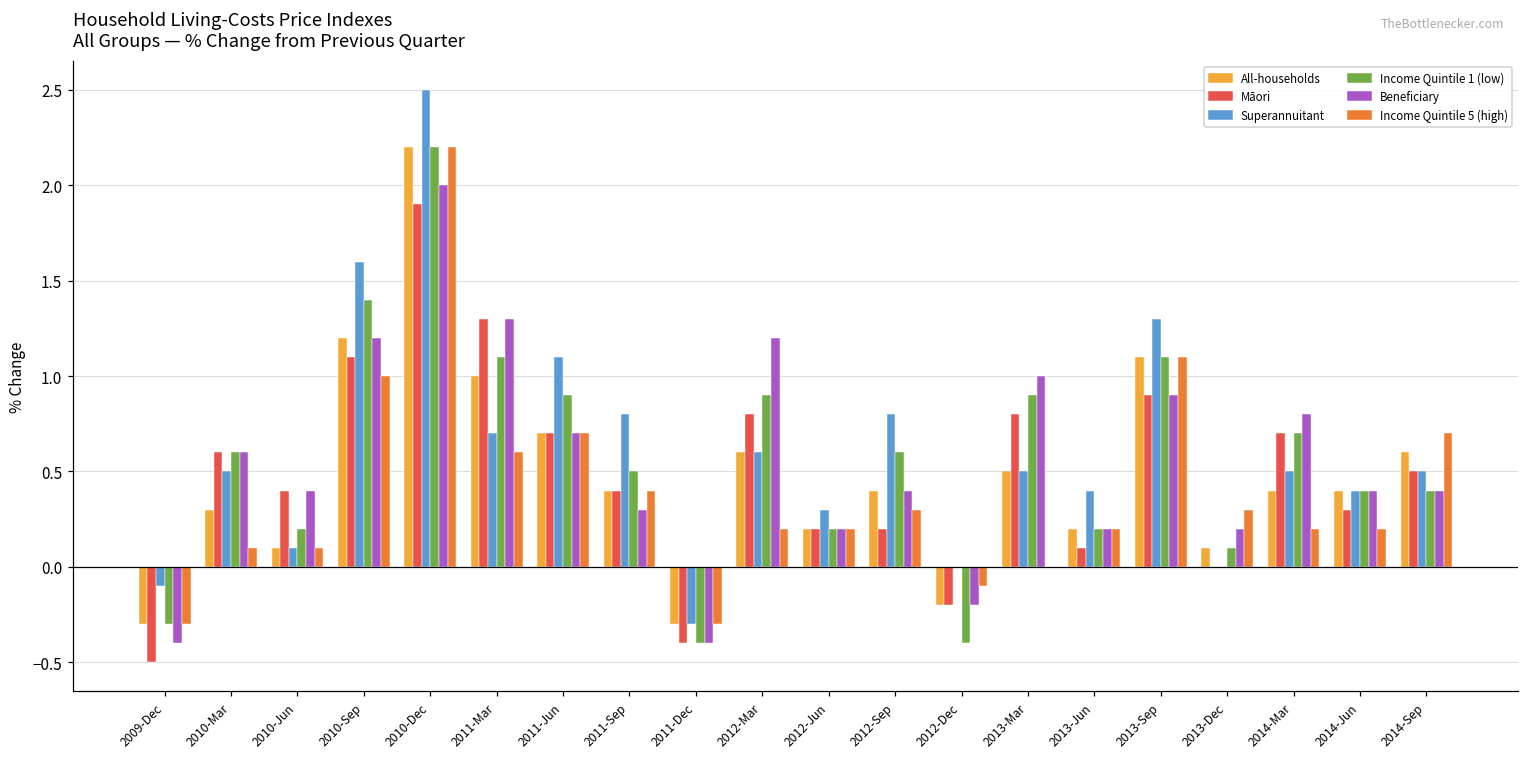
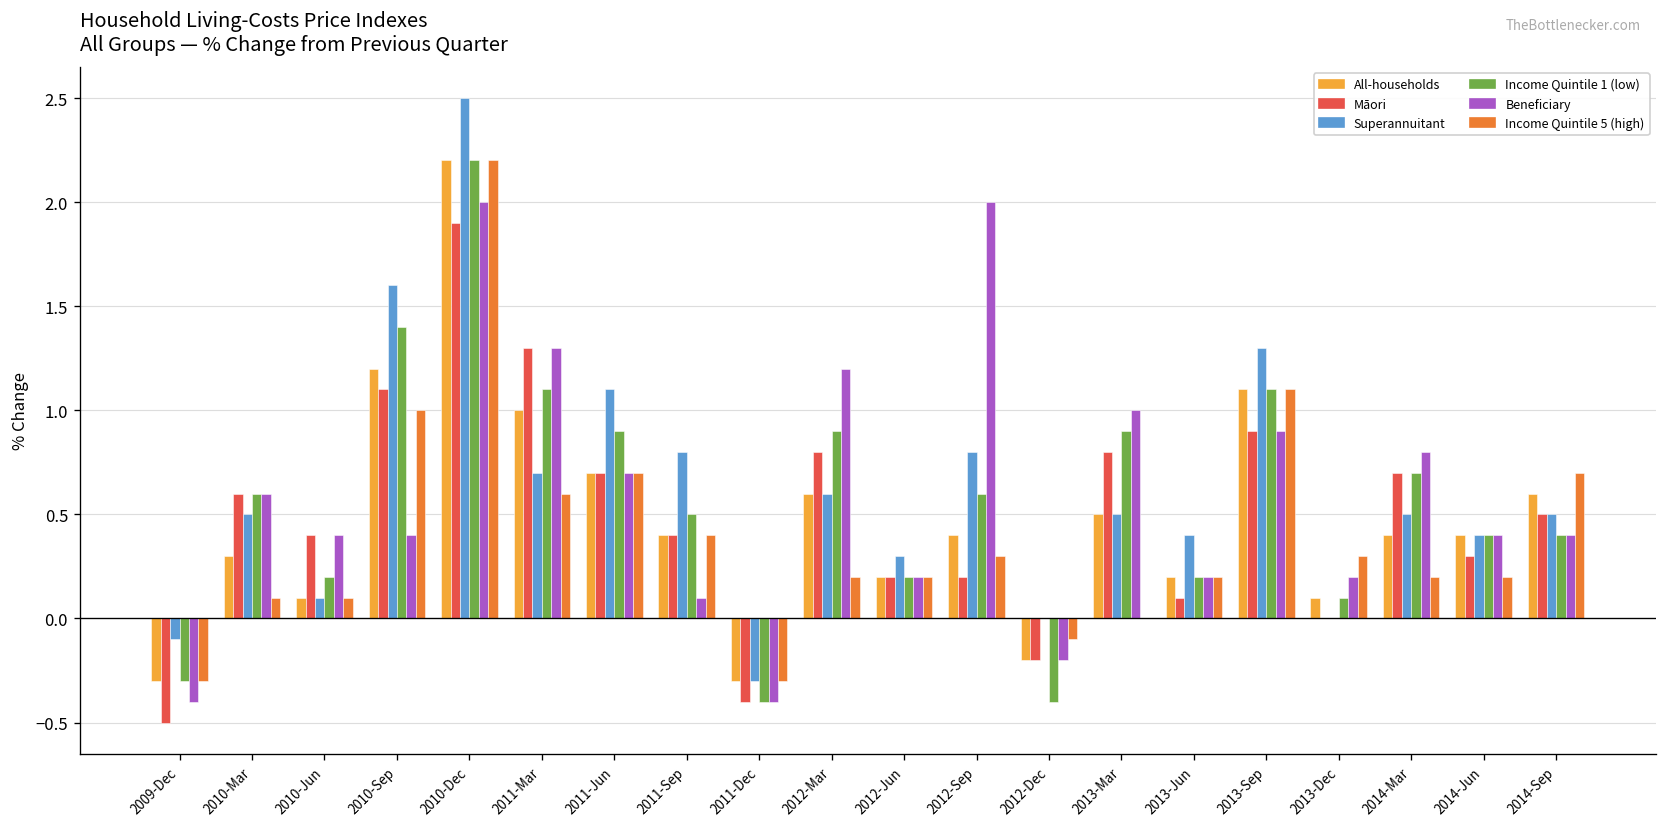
Beneficiary, 2010-Sep: 1.2 -> 0.4
Beneficiary, 2011-Sep: 0.3 -> 0.1
Beneficiary, 2012-Sep: 0.4 -> 2.0
